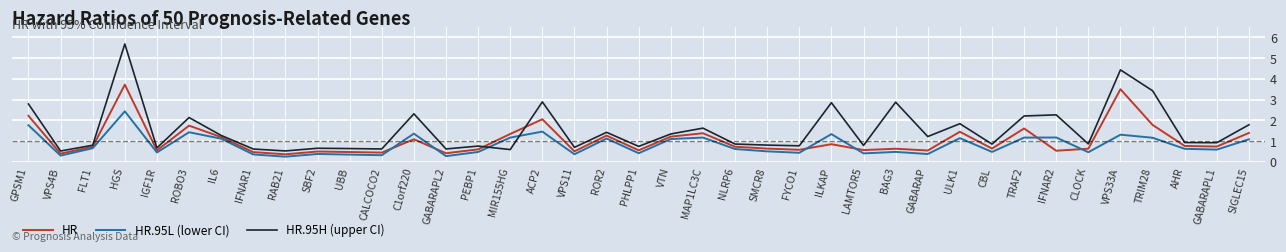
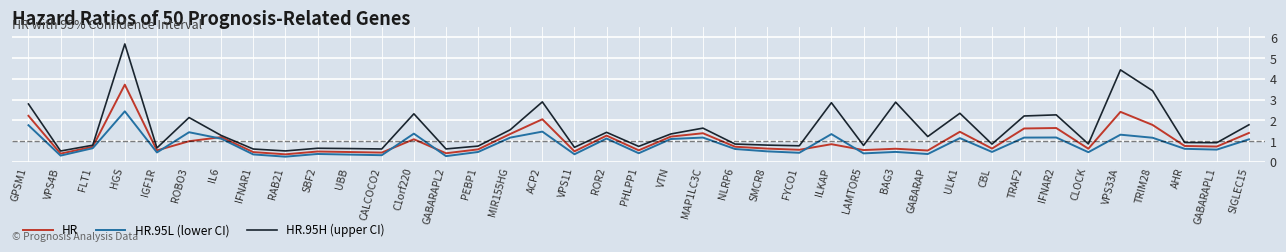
HR, ROBO3: 1.7 -> 1.0
HR.95H (upper CI), MIR155HG: 0.6 -> 1.5
HR.95H (upper CI), ULK1: 1.8 -> 2.3
HR, IFNAR2: 0.5 -> 1.6
HR, VPS33A: 3.5 -> 2.4
